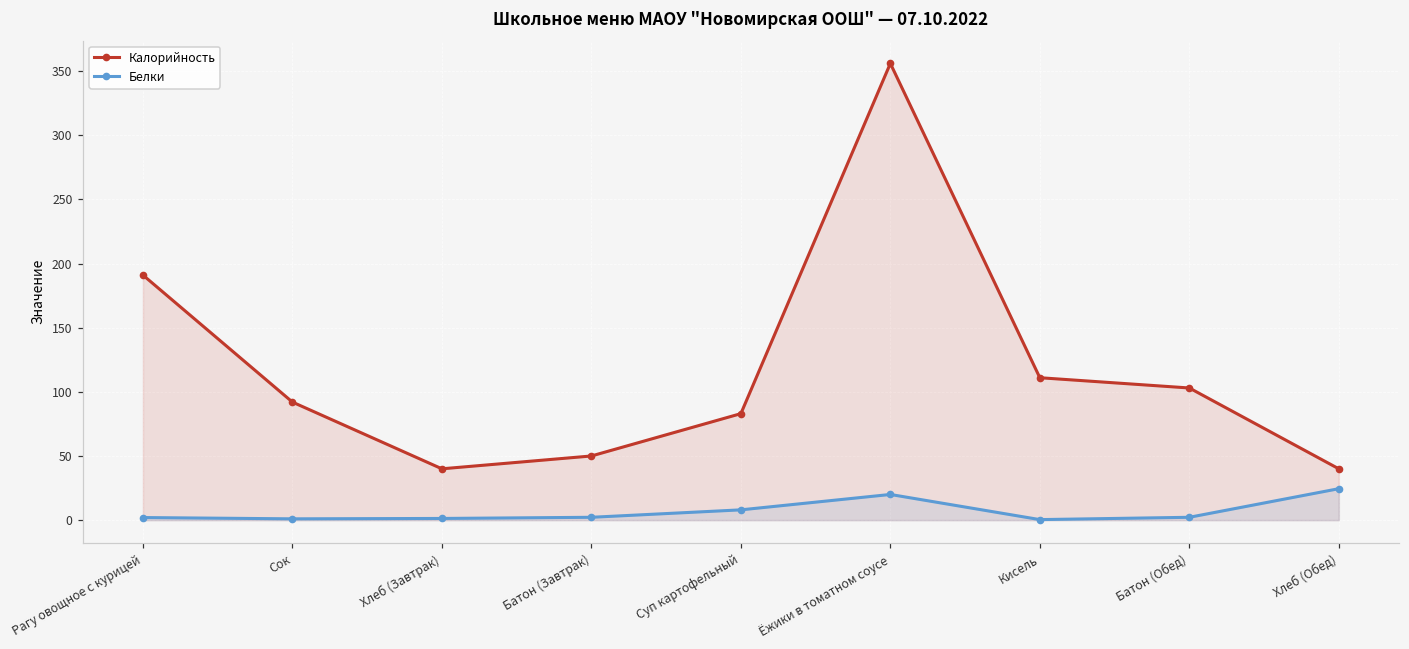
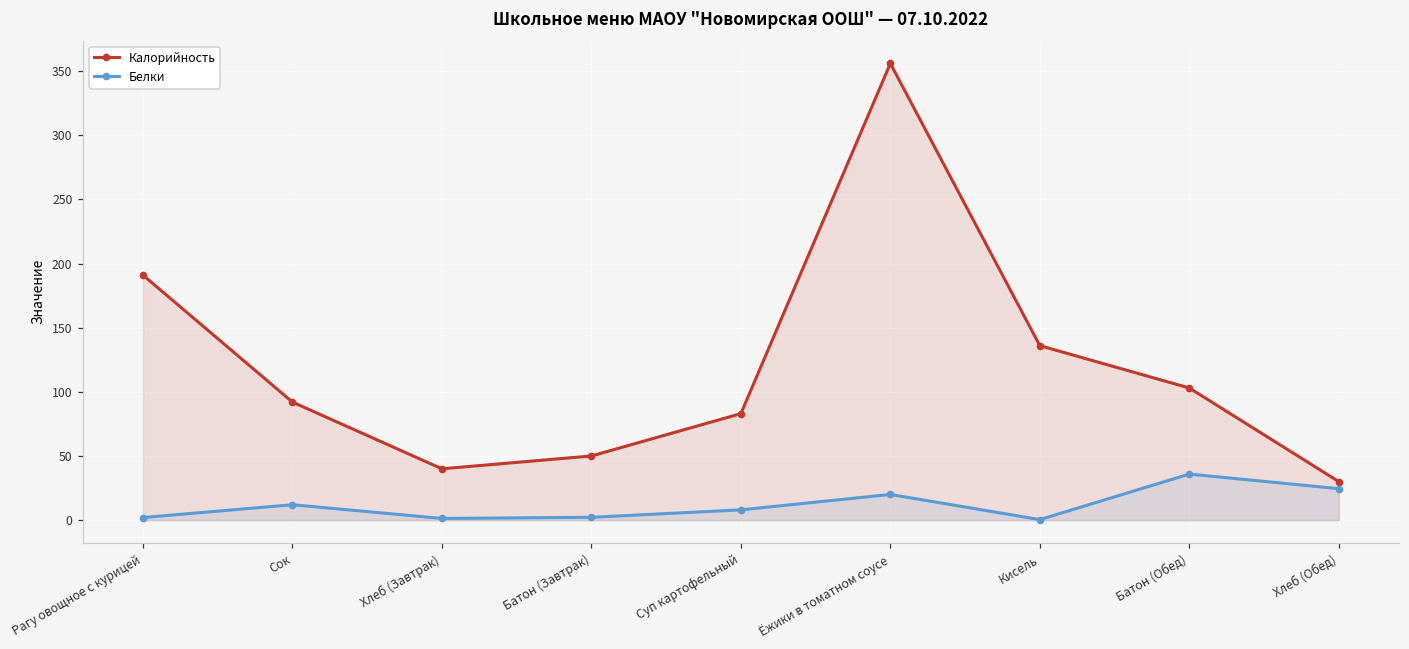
Белки, Сок: 1 -> 12
Калорийность, Кисель: 111 -> 136
Белки, Батон (Обед): 2 -> 36
Калорийность, Хлеб (Обед): 40 -> 30
